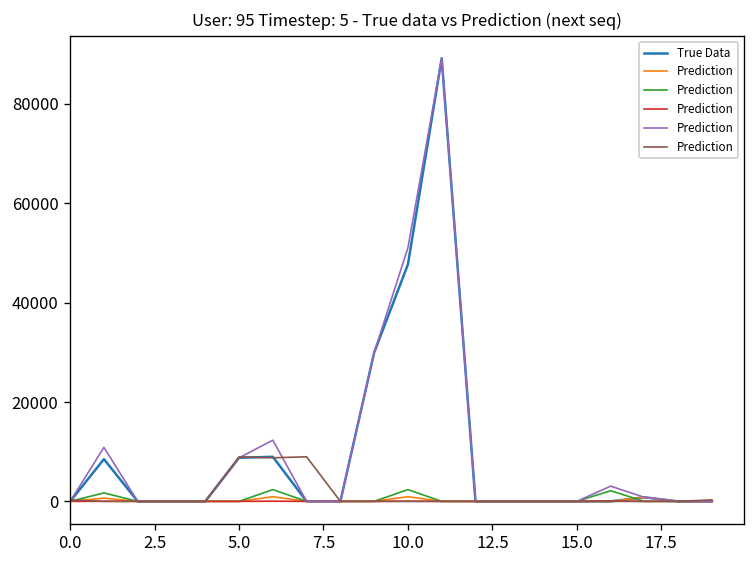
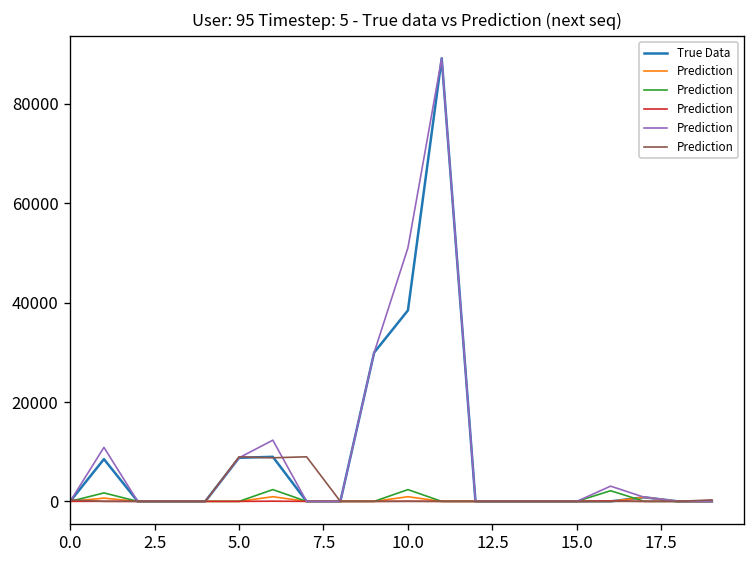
True Data, 10.0: 48000 -> 38000
